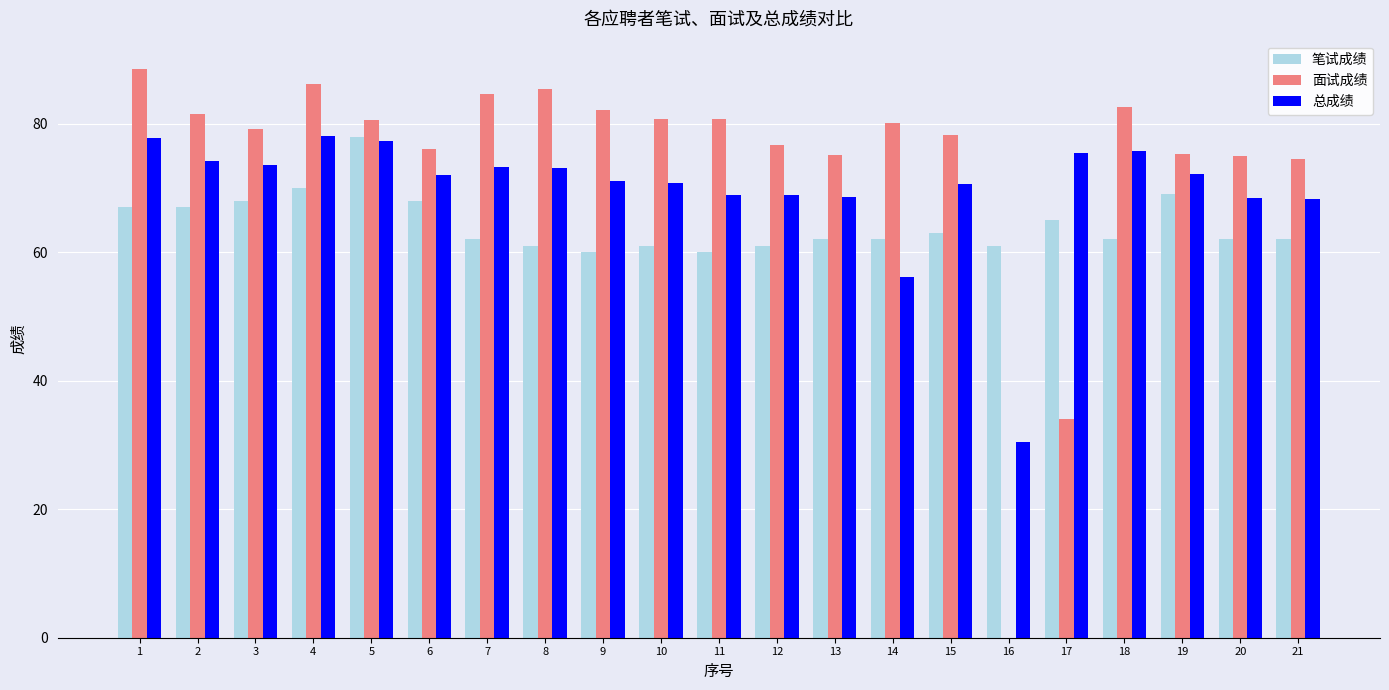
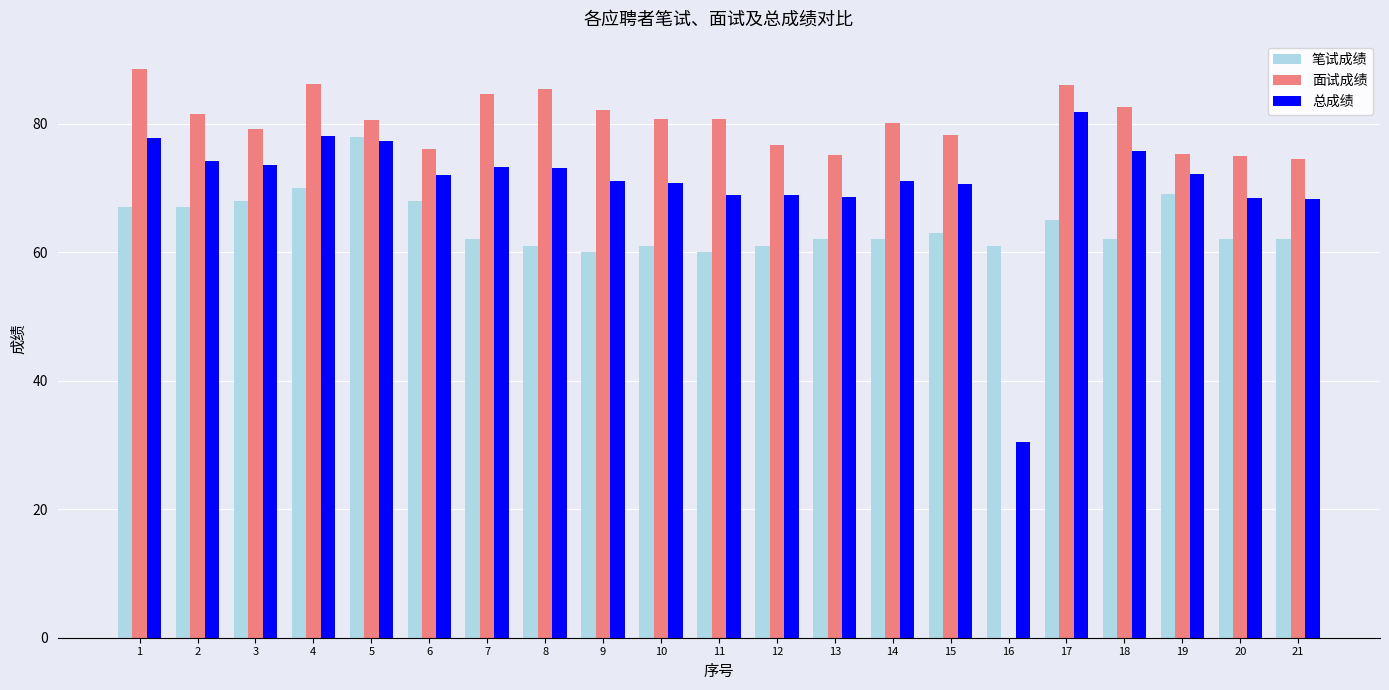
总成绩, 14: 56 -> 71
面试成绩, 17: 34 -> 86
总成绩, 17: 76 -> 82
